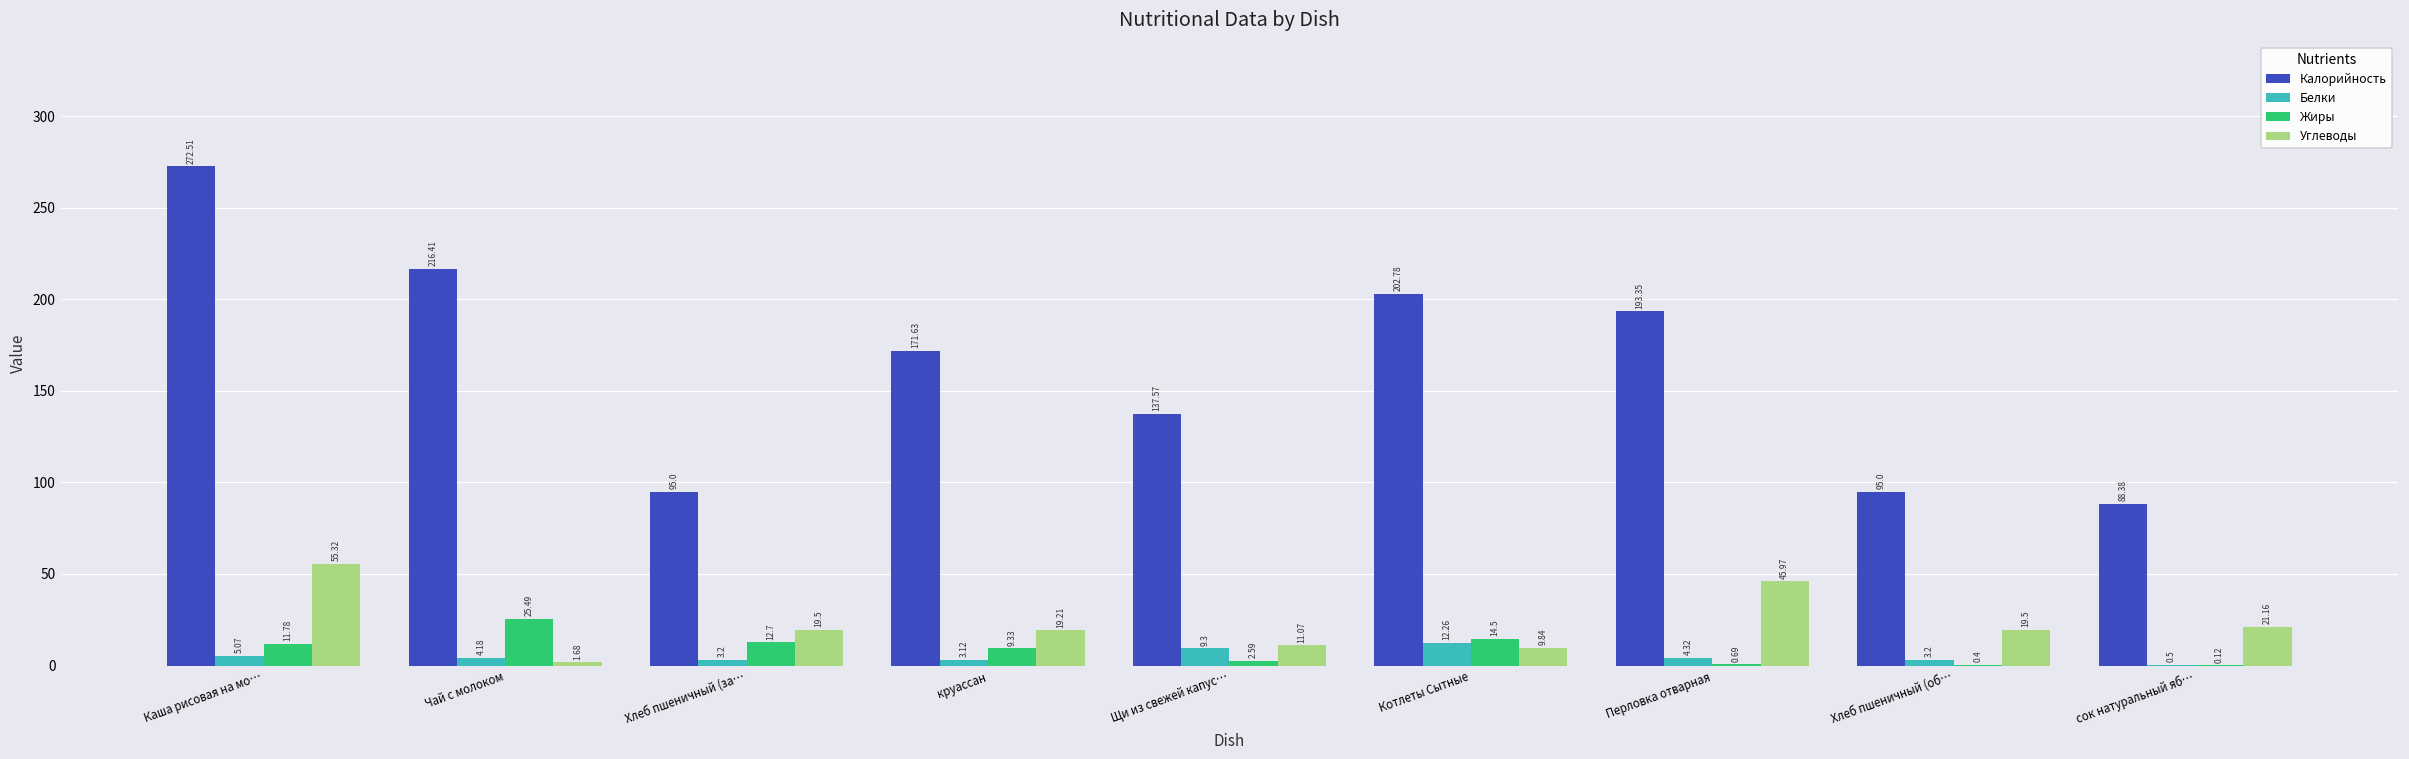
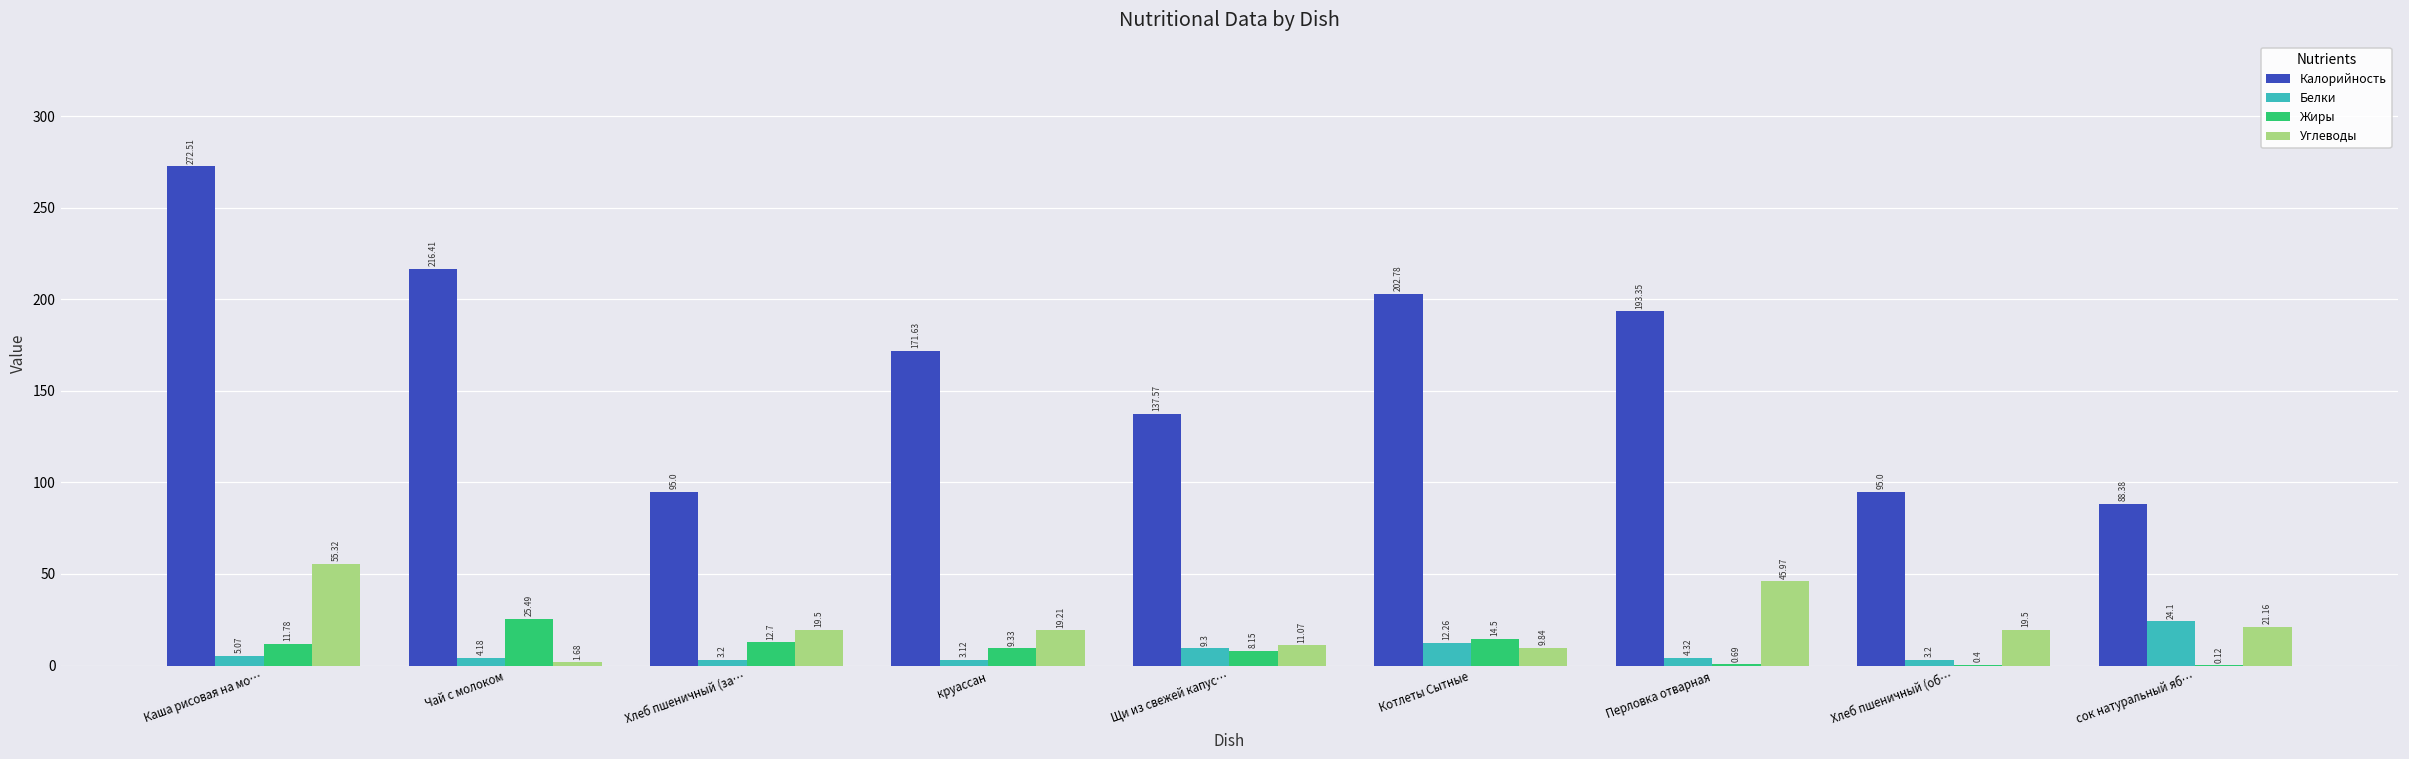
Жиры, Щи из свежей капус…: 2.59 -> 8.15
Белки, сок натуральный яб…: 0.5 -> 24.1
